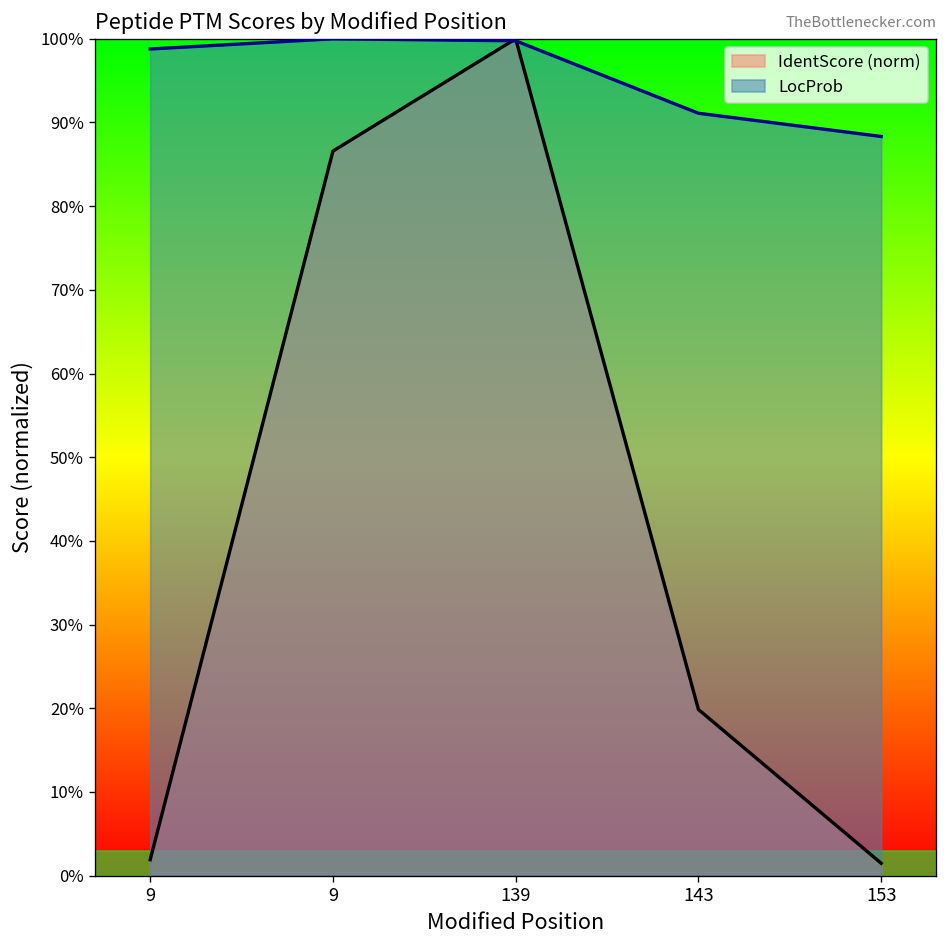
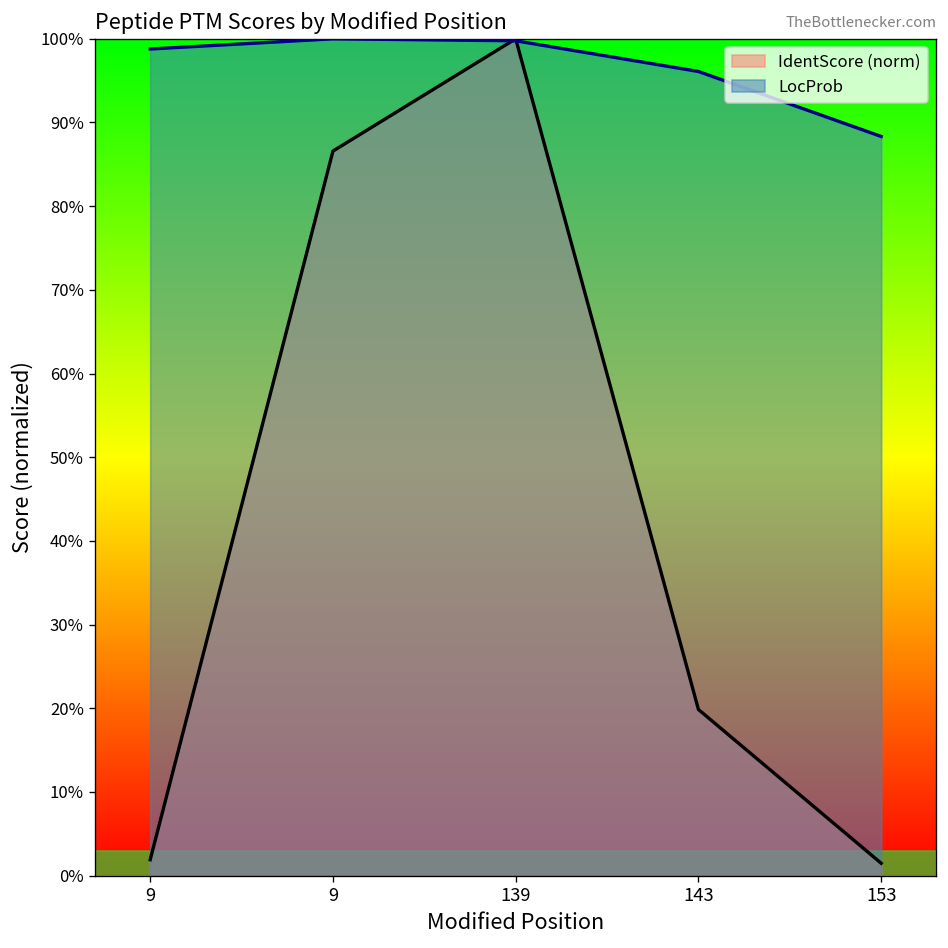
LocProb, 143: 91% -> 96%
